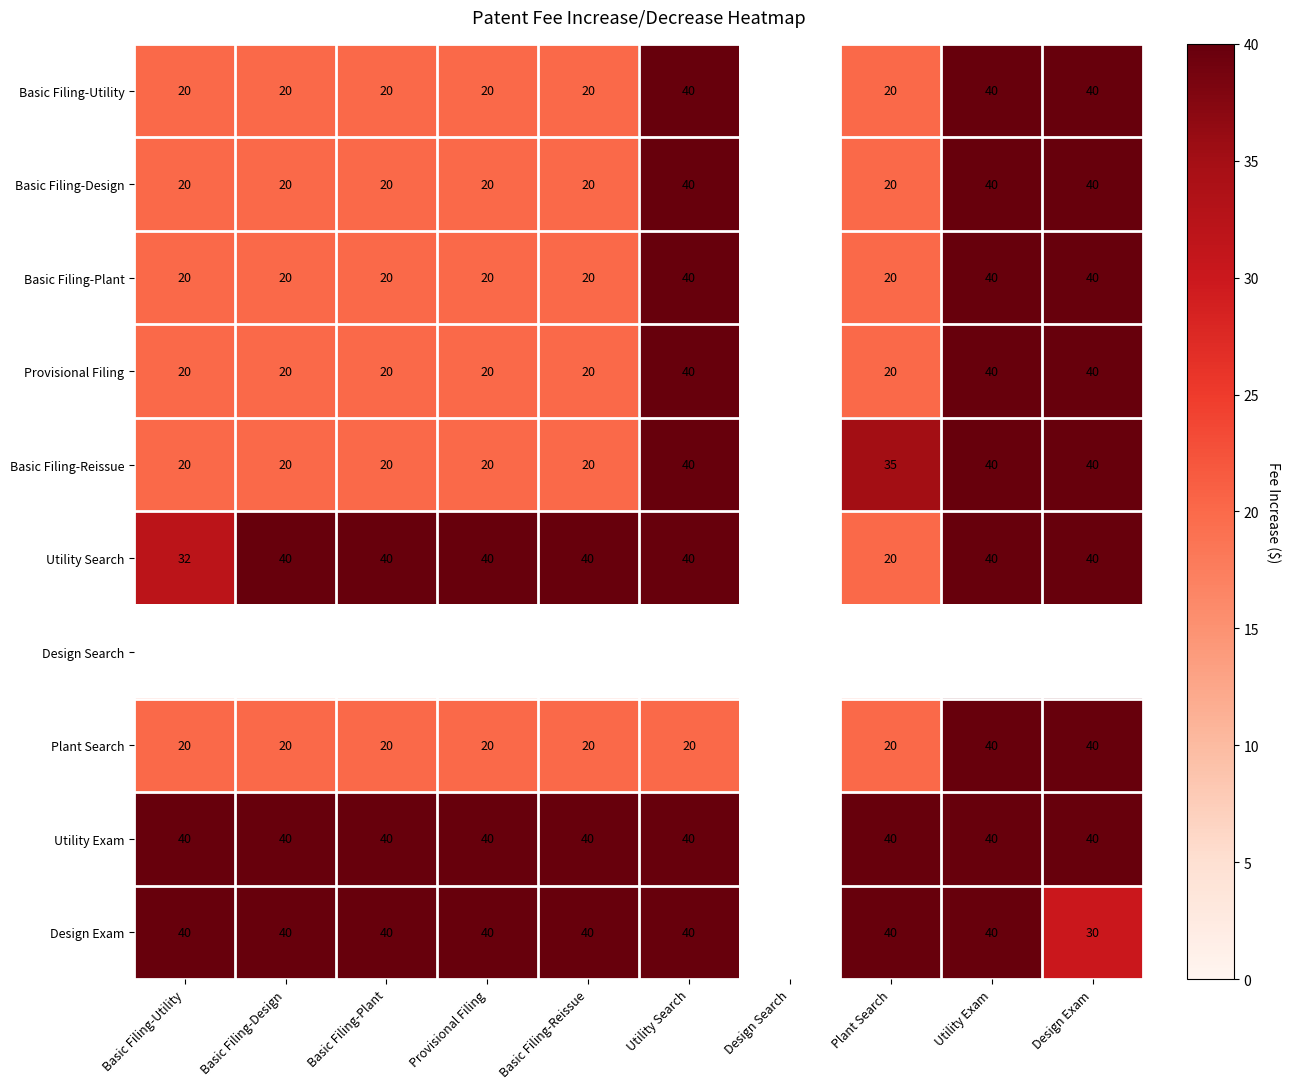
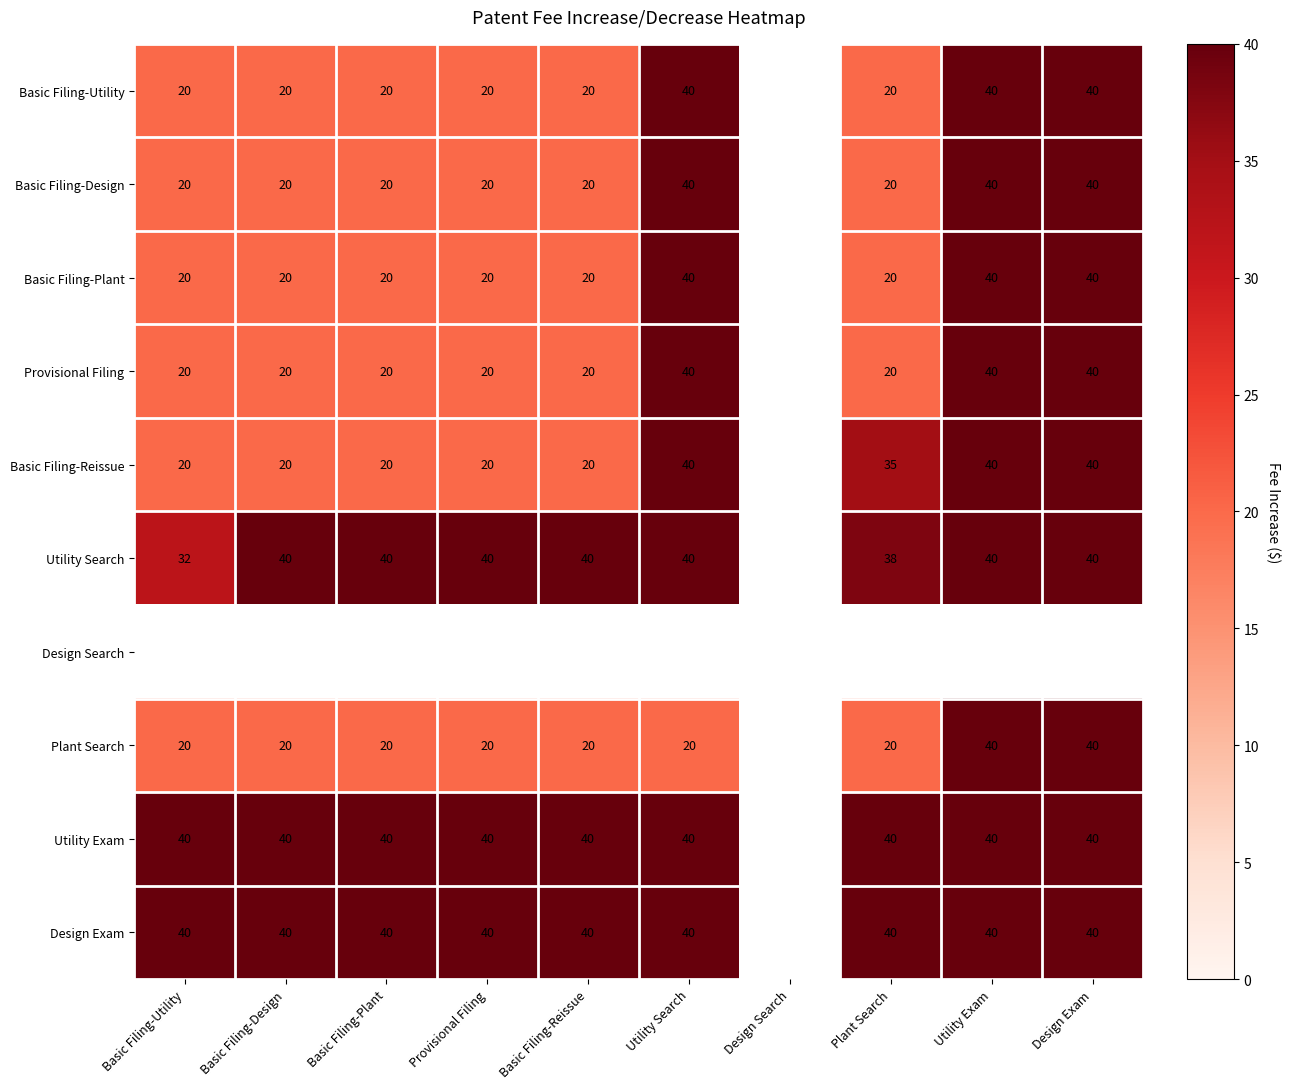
Utility Search, Plant Search: 20 -> 38
Design Exam, Design Exam: 30 -> 40
